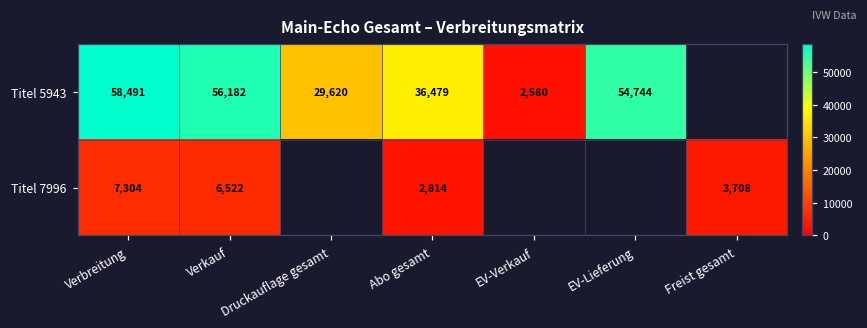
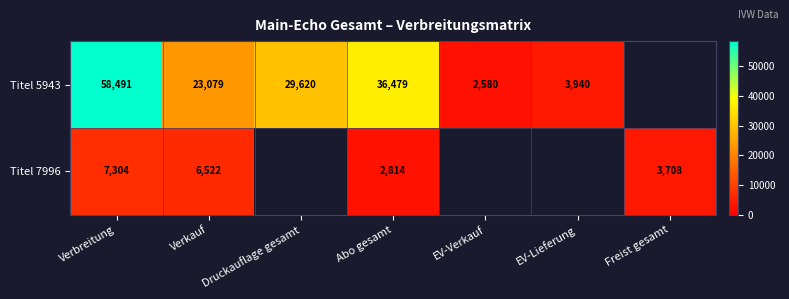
Titel 5943, Verkauf: 56,182 -> 23,079
Titel 5943, EV-Lieferung: 54,744 -> 3,940
